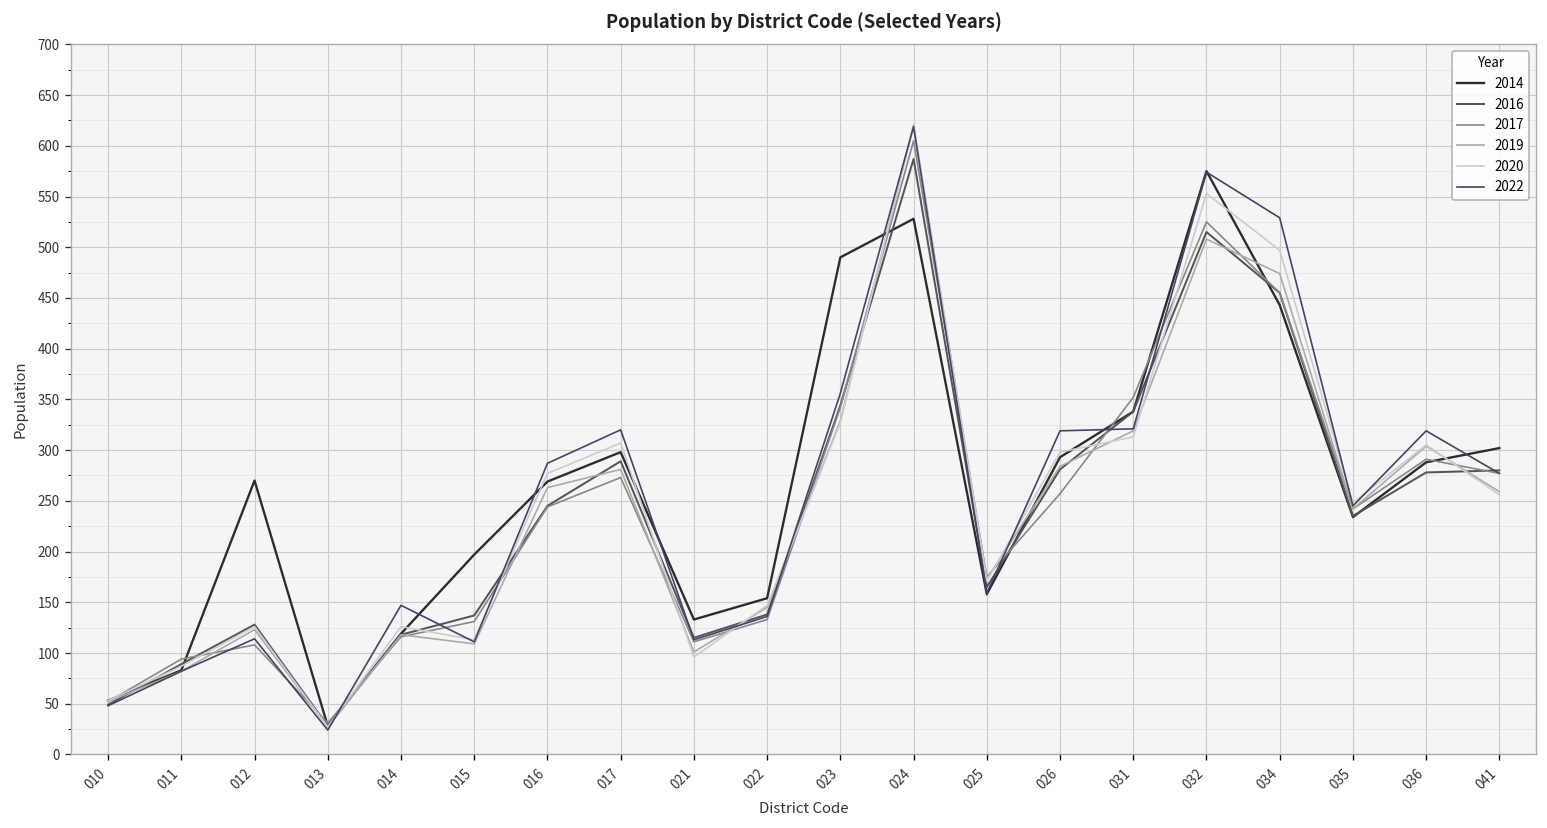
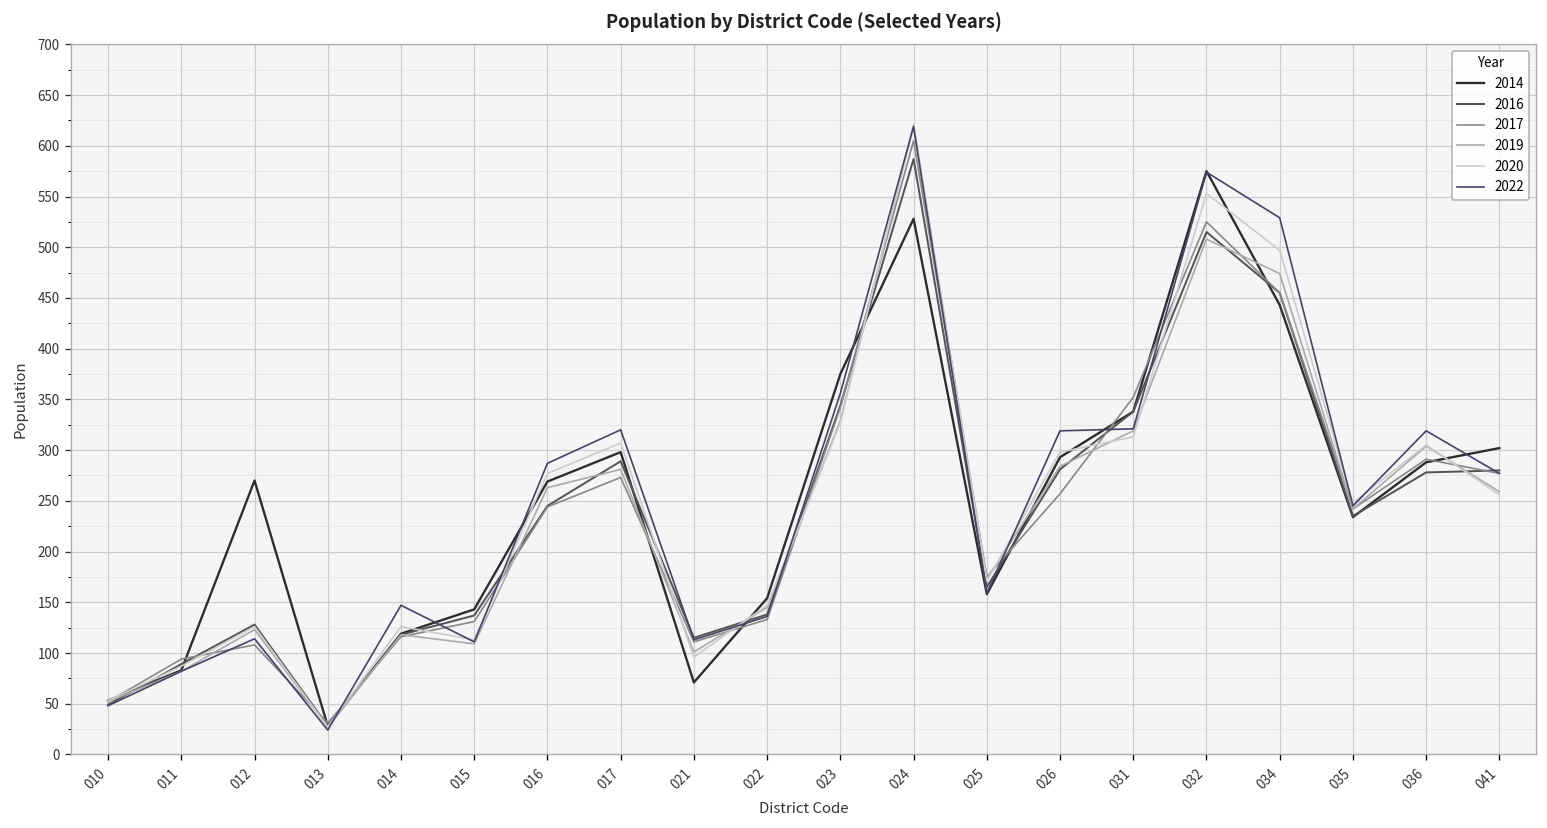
2014, 015: 200 -> 140
2014, 021: 130 -> 70
2014, 023: 490 -> 380
